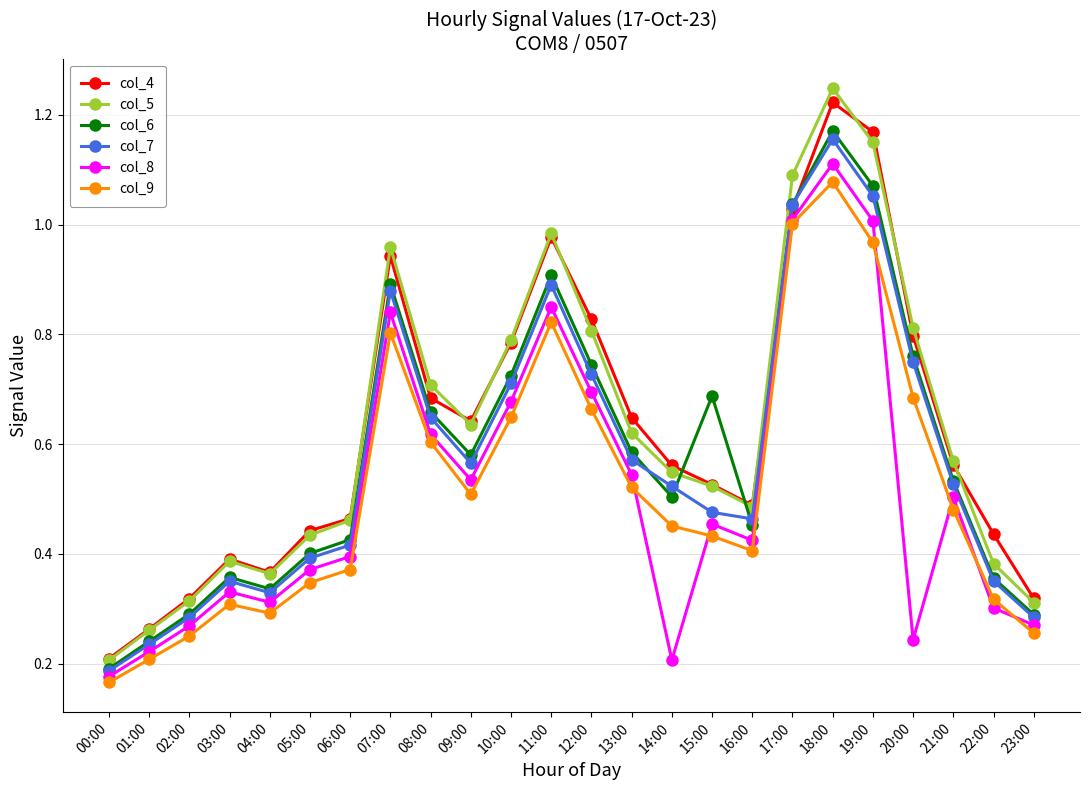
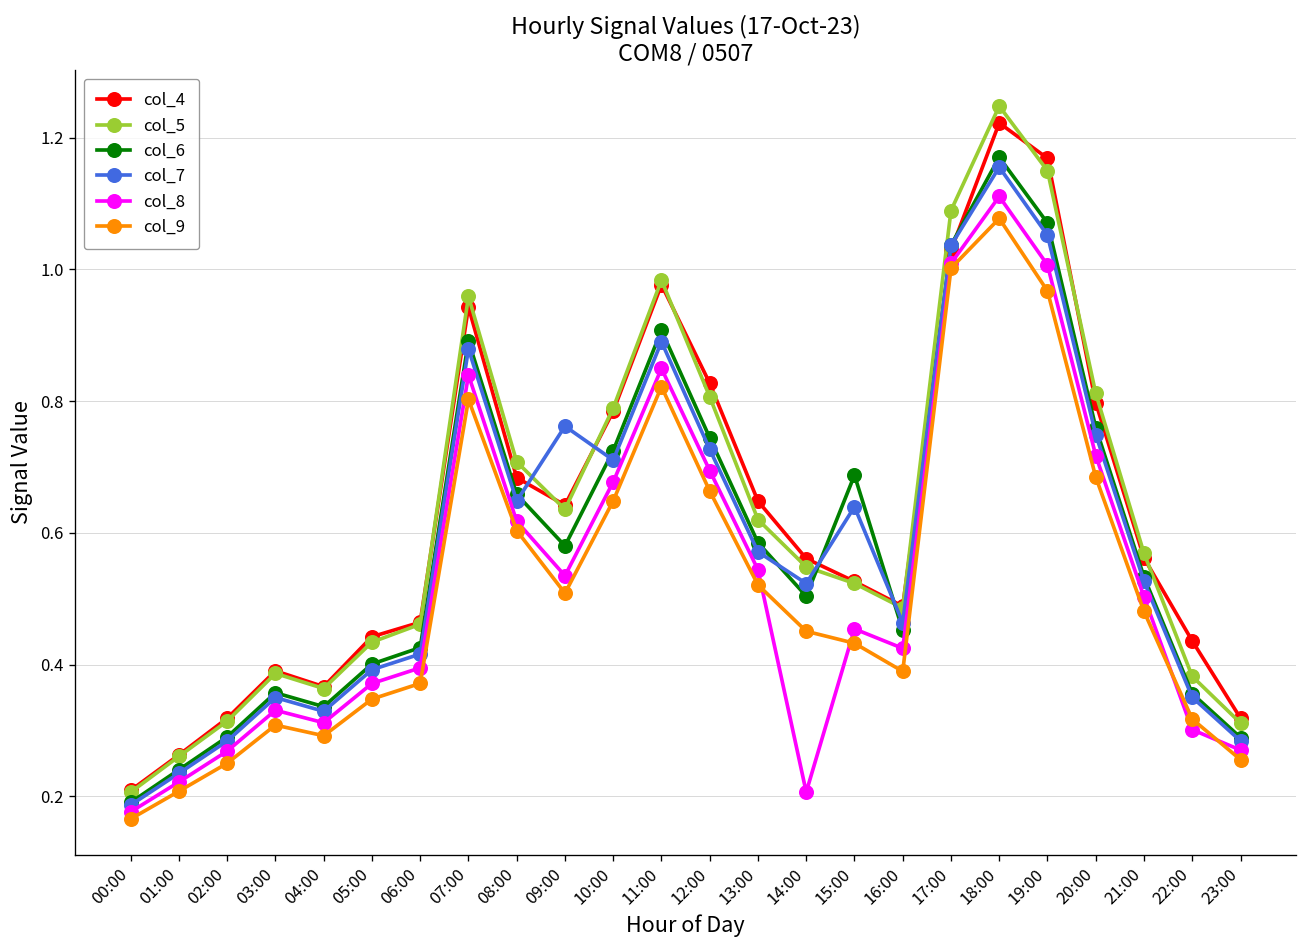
col_7, 09:00: 0.57 -> 0.76
col_7, 15:00: 0.48 -> 0.64
col_9, 16:00: 0.41 -> 0.39
col_8, 20:00: 0.24 -> 0.72
